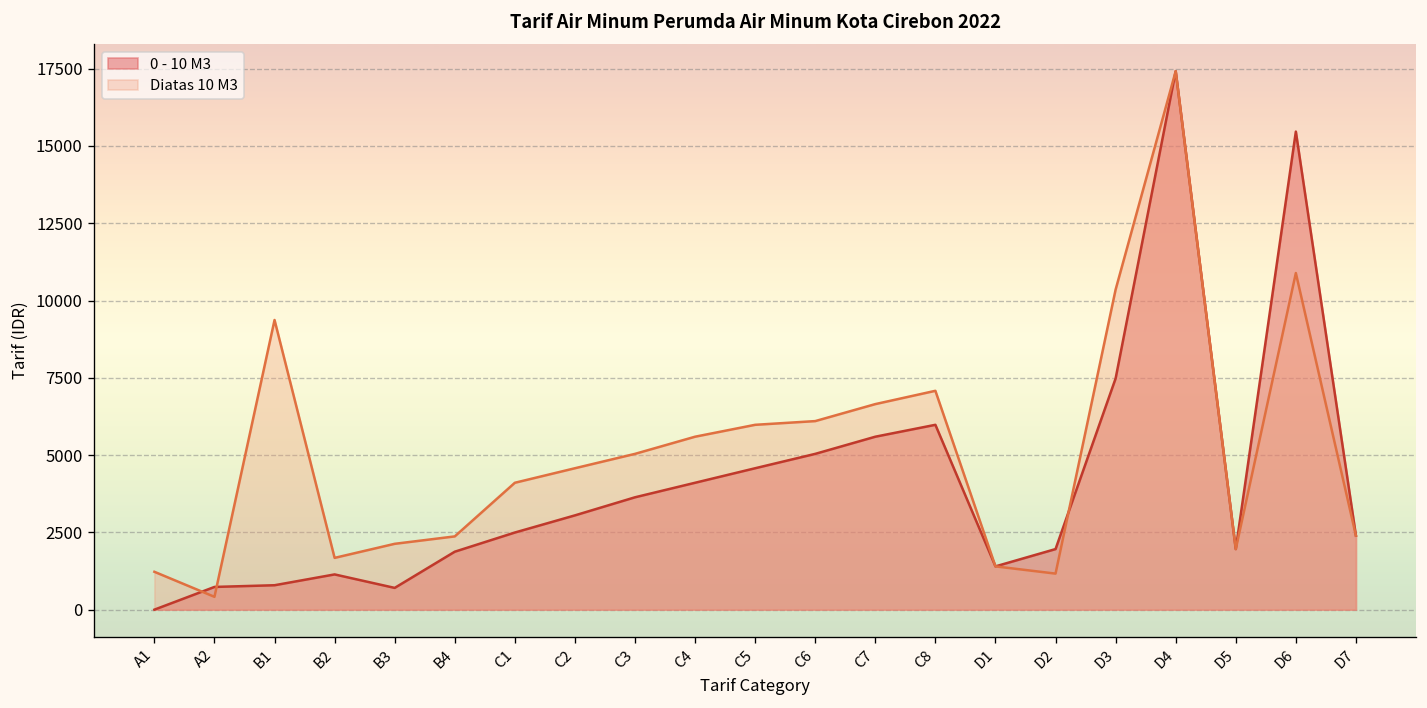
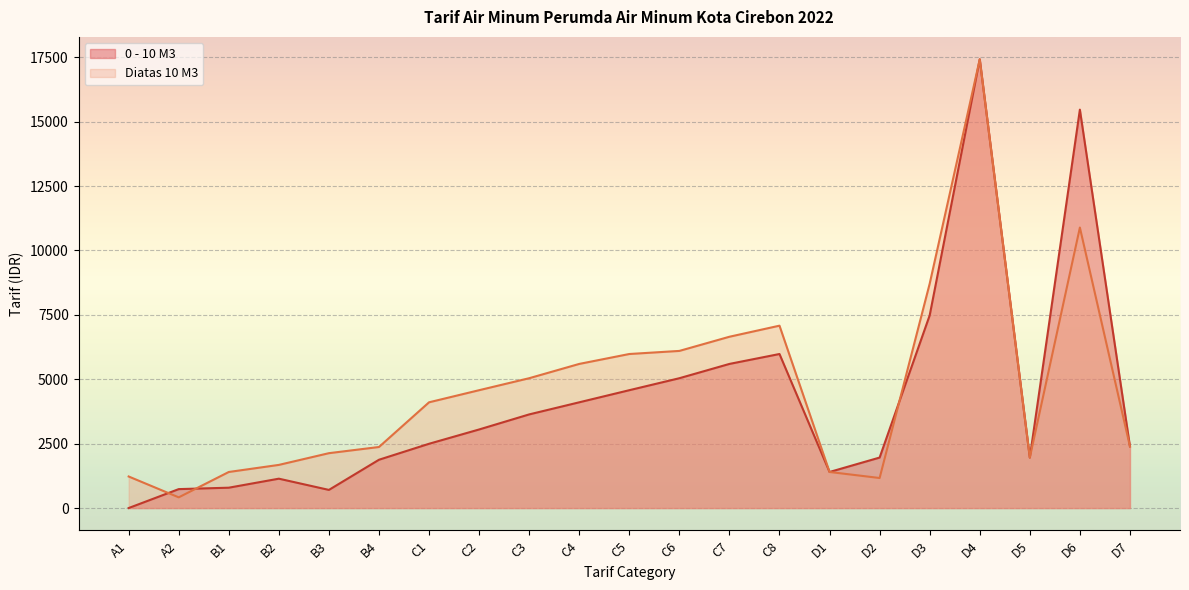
Diatas 10 M3, B1: 9400 -> 1400
Diatas 10 M3, D3: 10400 -> 8700
